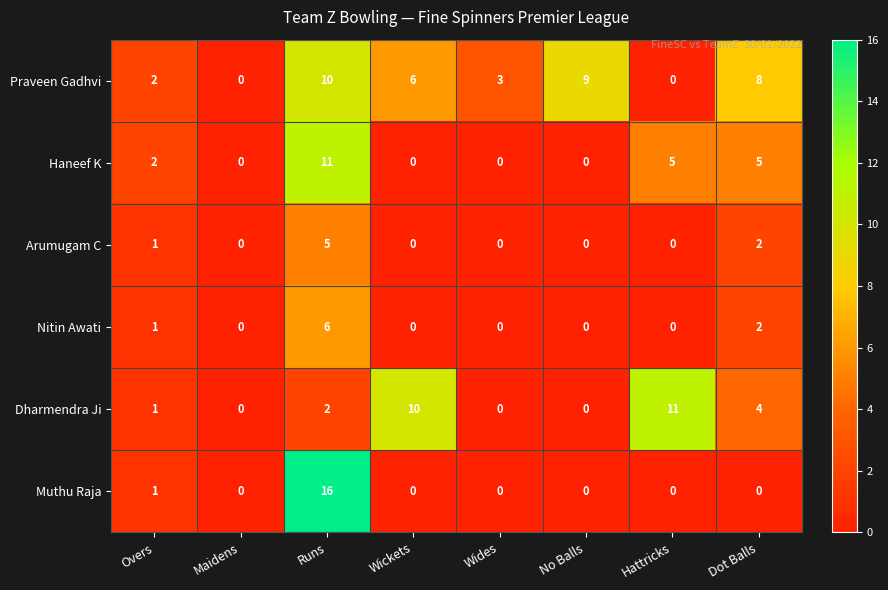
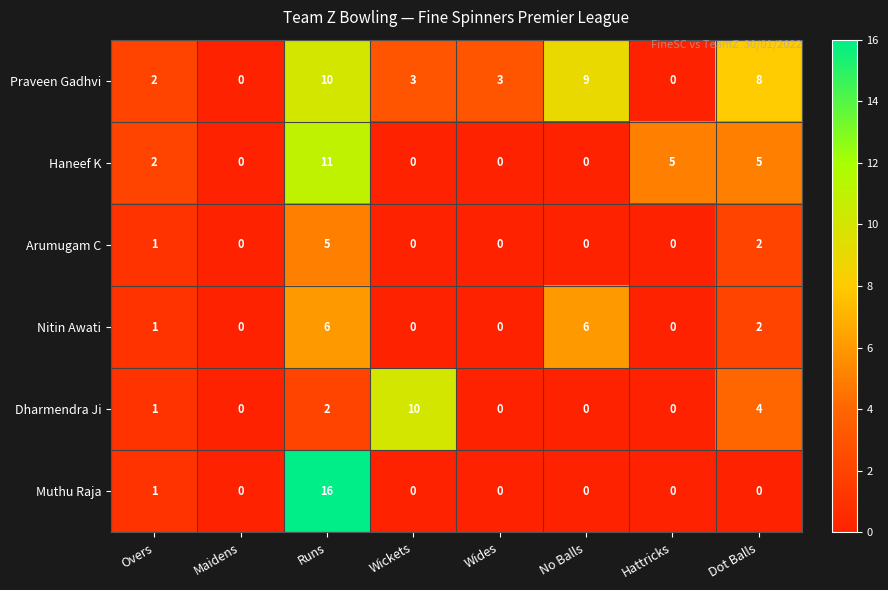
Praveen Gadhvi, Wickets: 6 -> 3
Nitin Awati, No Balls: 0 -> 6
Dharmendra Ji, Hattricks: 11 -> 0
